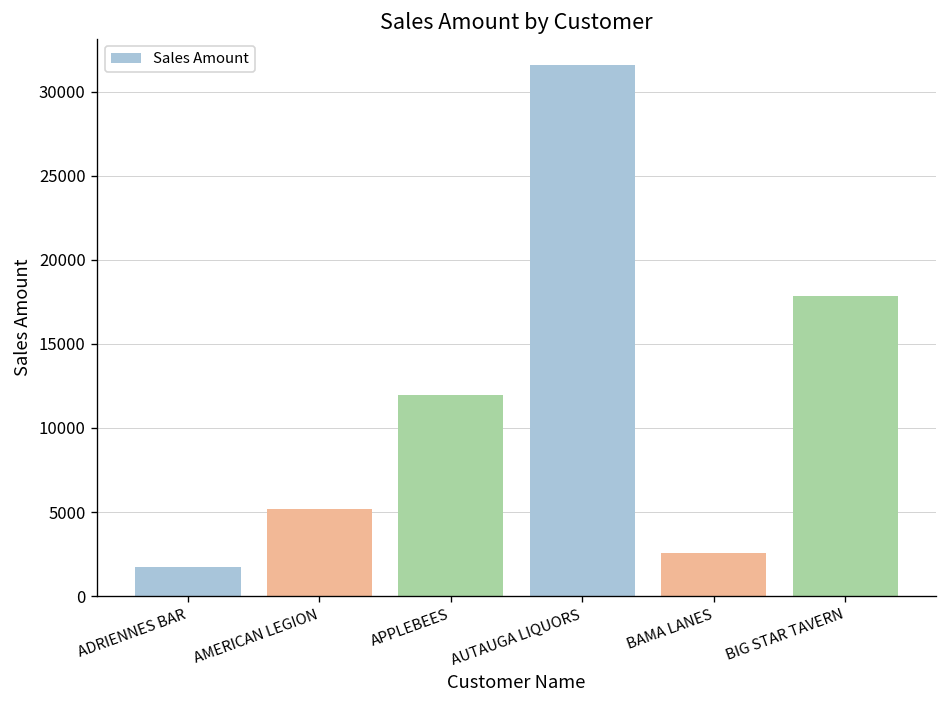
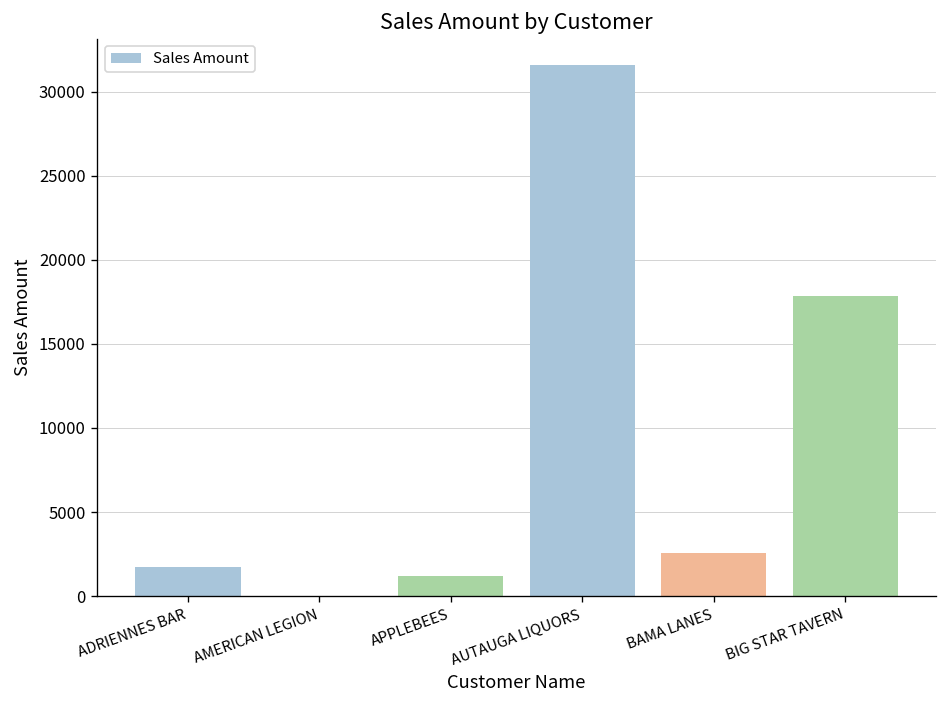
AMERICAN LEGION: 5200 -> 0
APPLEBEES: 12000 -> 1200
